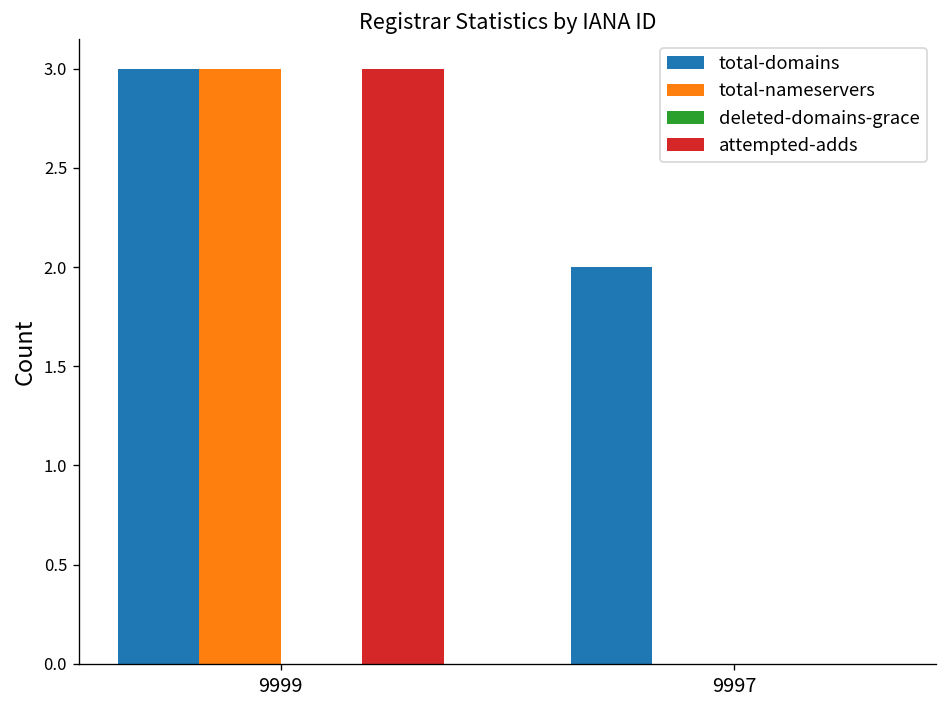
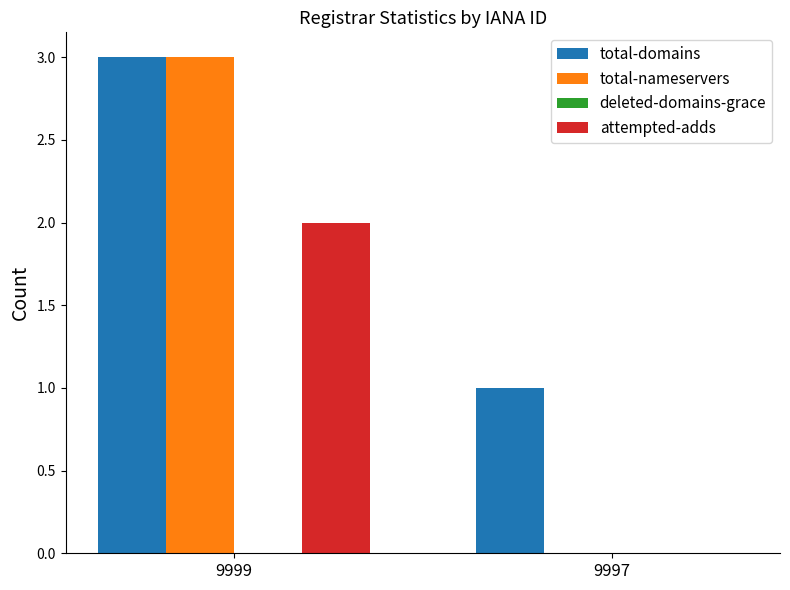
attempted-adds, 9999: 3 -> 2
total-domains, 9997: 2 -> 1
